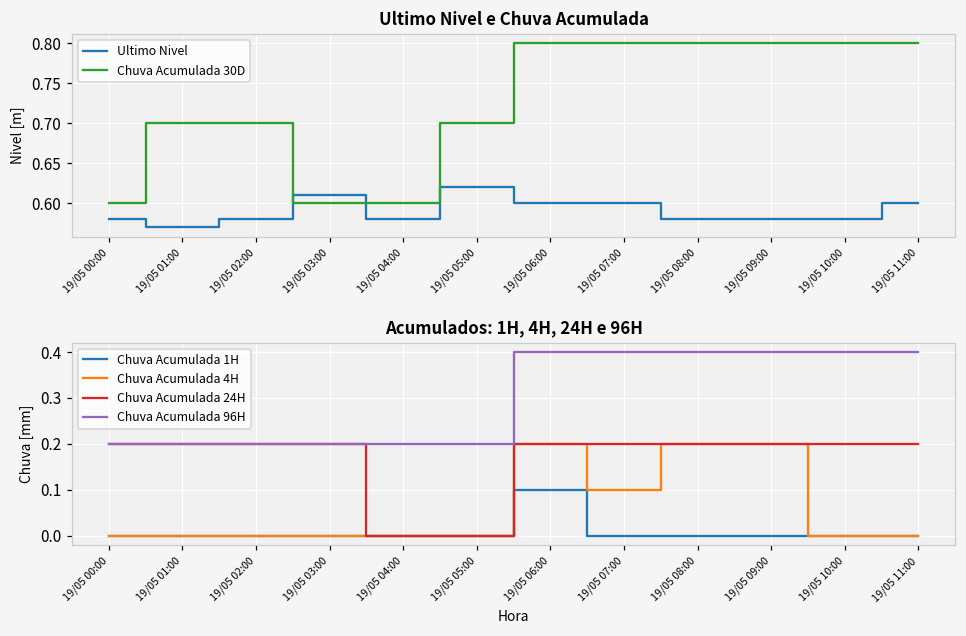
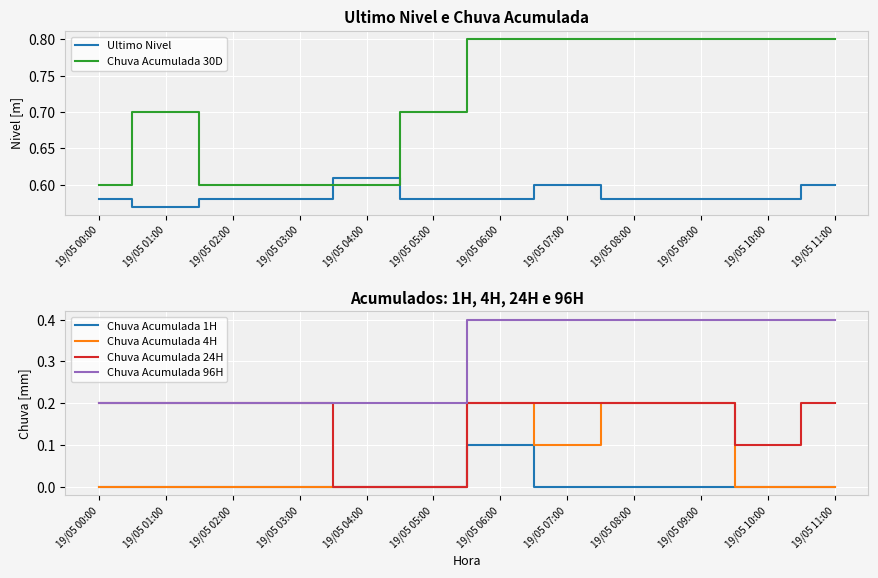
Ultimo Nivel e Chuva Acumulada, Chuva Acumulada 30D, 19/05 02:00: 0.7 -> 0.6
Ultimo Nivel e Chuva Acumulada, Ultimo Nivel, 19/05 03:00: 0.61 -> 0.58
Ultimo Nivel e Chuva Acumulada, Ultimo Nivel, 19/05 04:00: 0.58 -> 0.61
Ultimo Nivel e Chuva Acumulada, Ultimo Nivel, 19/05 05:00: 0.62 -> 0.58
Ultimo Nivel e Chuva Acumulada, Ultimo Nivel, 19/05 06:00: 0.60 -> 0.58
Acumulados: 1H, 4H, 24H e 96H, Chuva Acumulada 24H, 19/05 10:00: 0.2 -> 0.1
